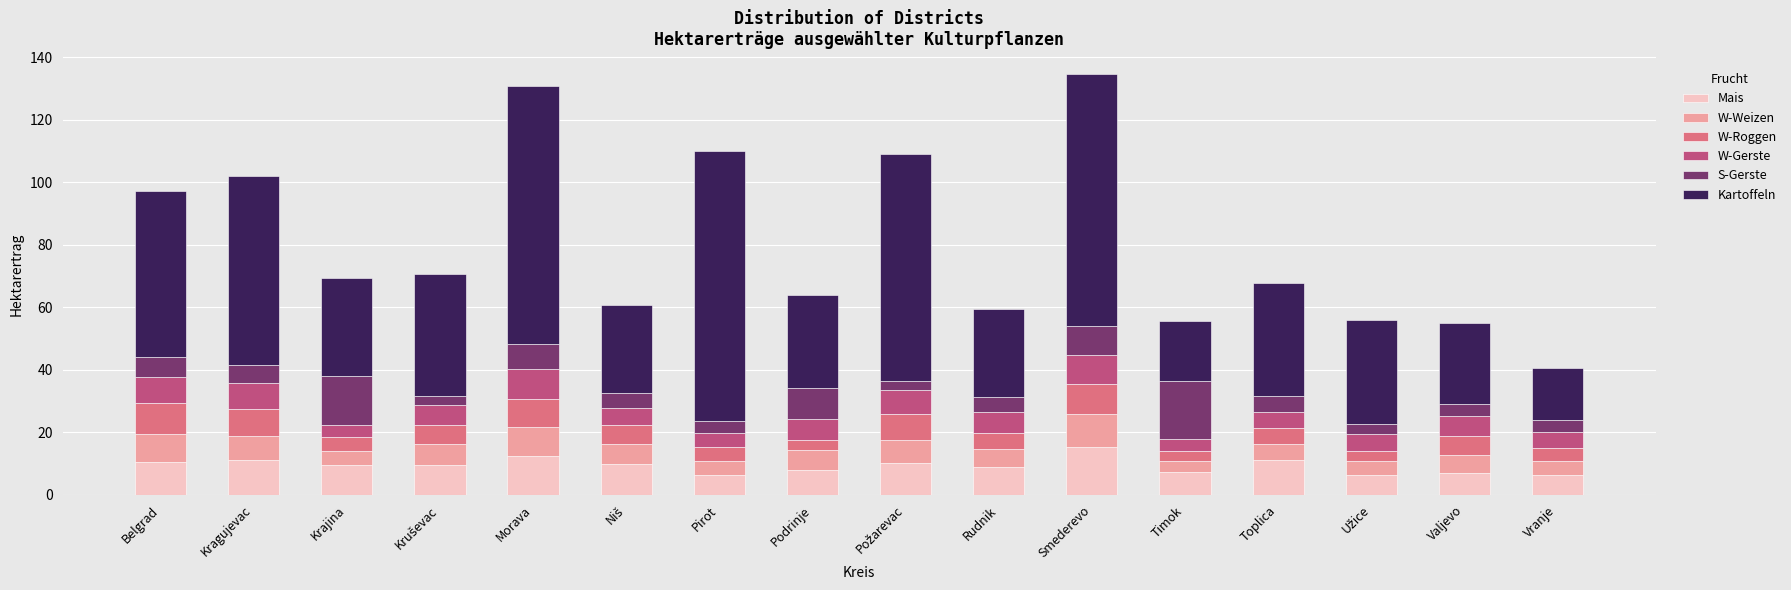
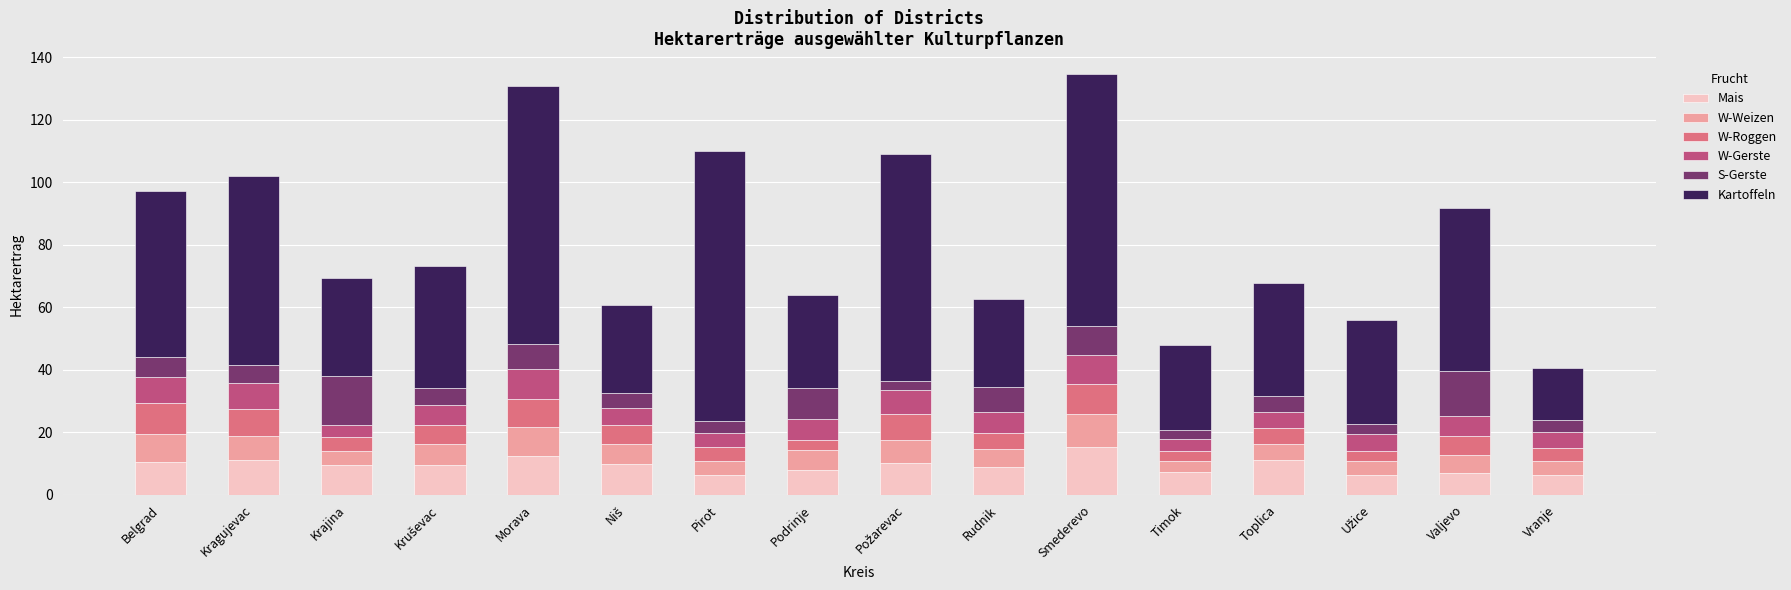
S-Gerste, Kruševac: 3 -> 5
S-Gerste, Rudnik: 5 -> 8
S-Gerste, Timok: 19 -> 3
Kartoffeln, Timok: 19 -> 27
S-Gerste, Valjevo: 4 -> 15
Kartoffeln, Valjevo: 26 -> 52
